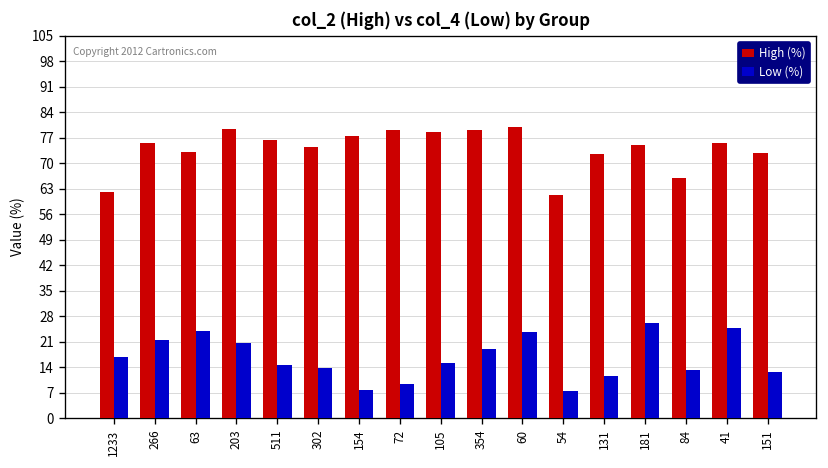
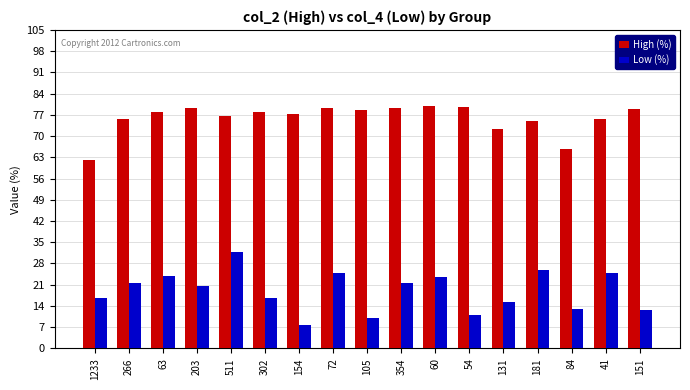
High (%), 63: 73 -> 78
Low (%), 511: 15 -> 32
High (%), 302: 75 -> 78
Low (%), 302: 14 -> 17
Low (%), 72: 9 -> 25
Low (%), 105: 15 -> 10
Low (%), 354: 19 -> 22
High (%), 54: 61 -> 80
Low (%), 54: 8 -> 11
Low (%), 131: 12 -> 15
High (%), 151: 73 -> 79
